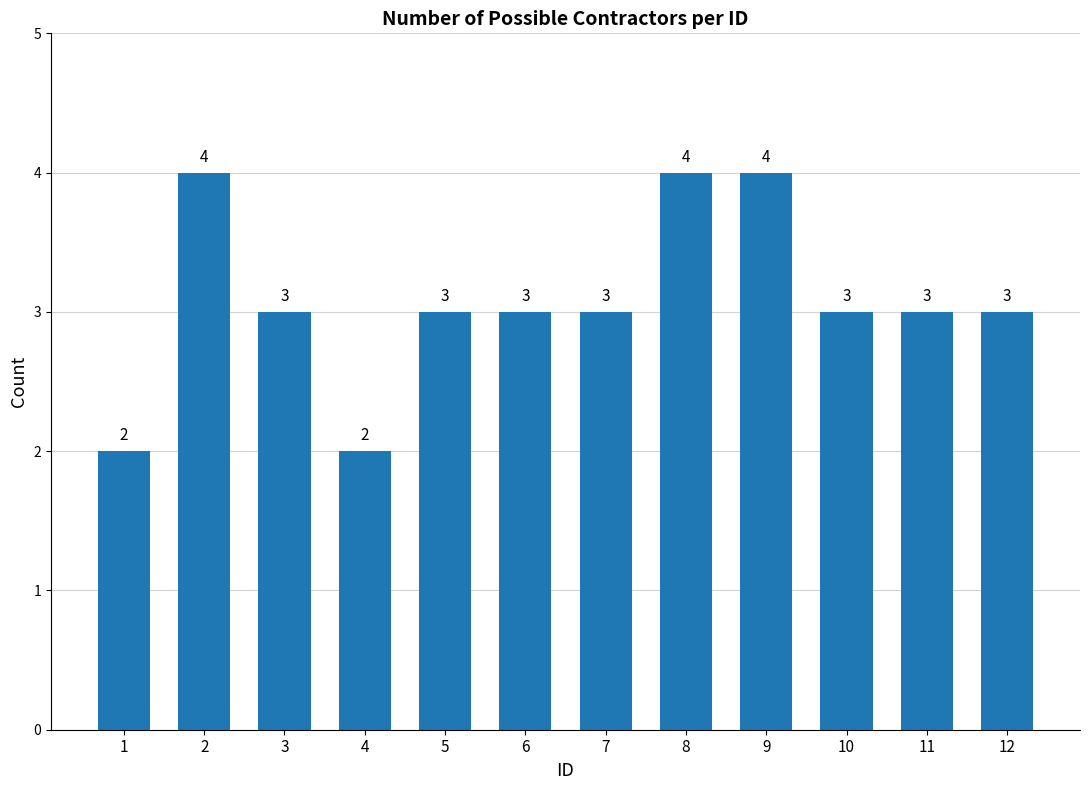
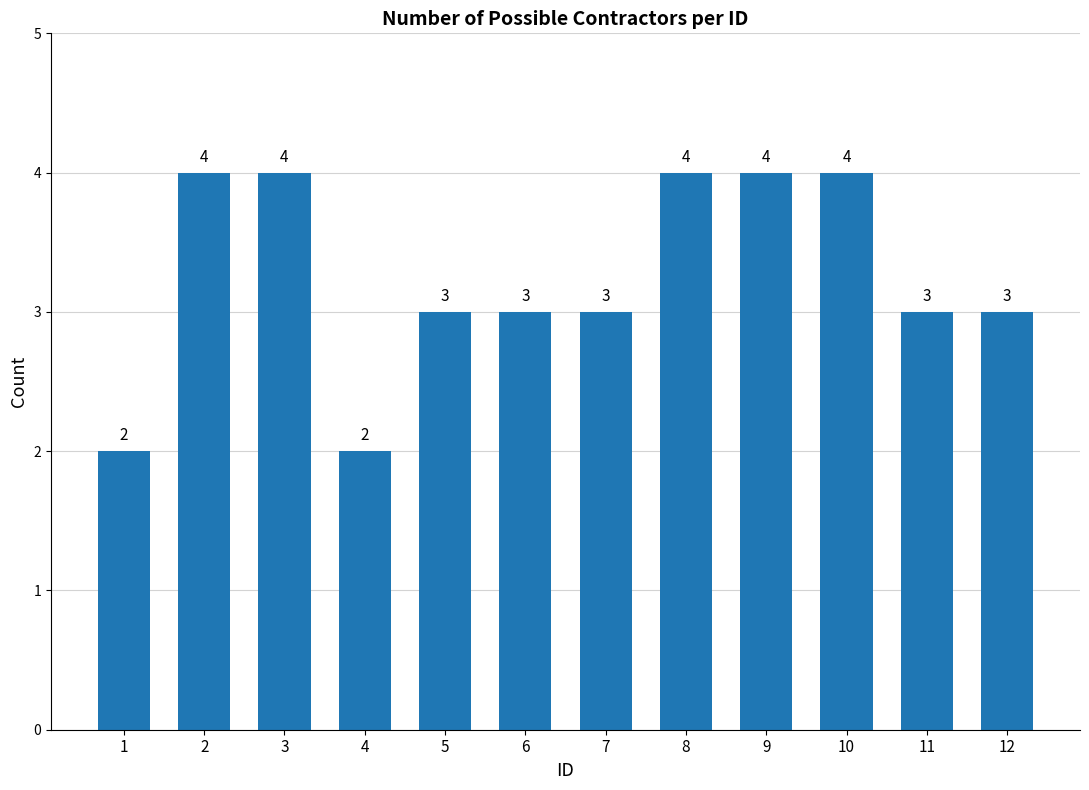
3: 3 -> 4
10: 3 -> 4
